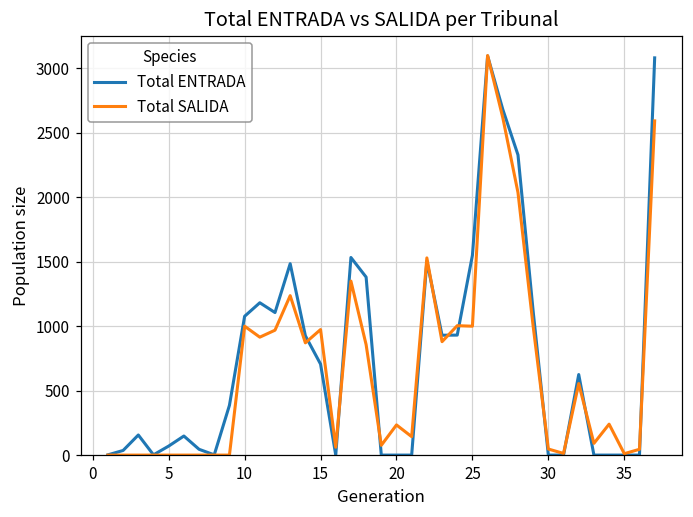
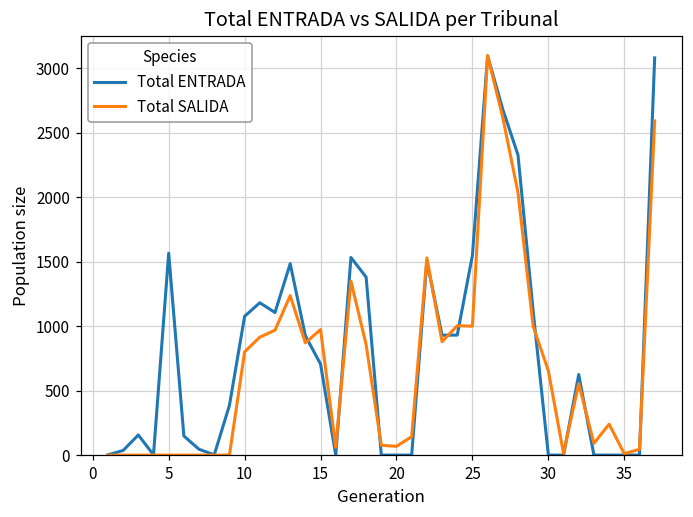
Total ENTRADA, 5: 70 -> 1570
Total SALIDA, 10: 1000 -> 800
Total SALIDA, 20: 230 -> 70
Total SALIDA, 30: 50 -> 650
